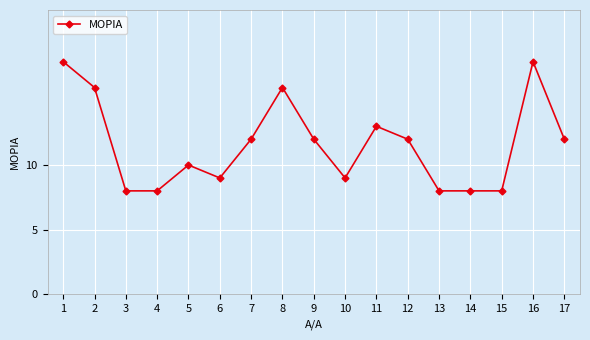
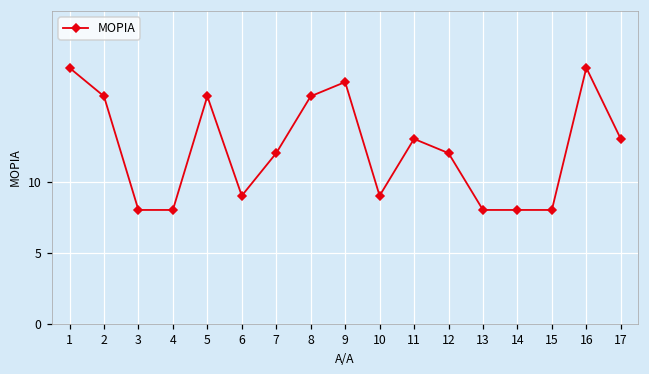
5: 10 -> 16
9: 12 -> 17
17: 12 -> 13
